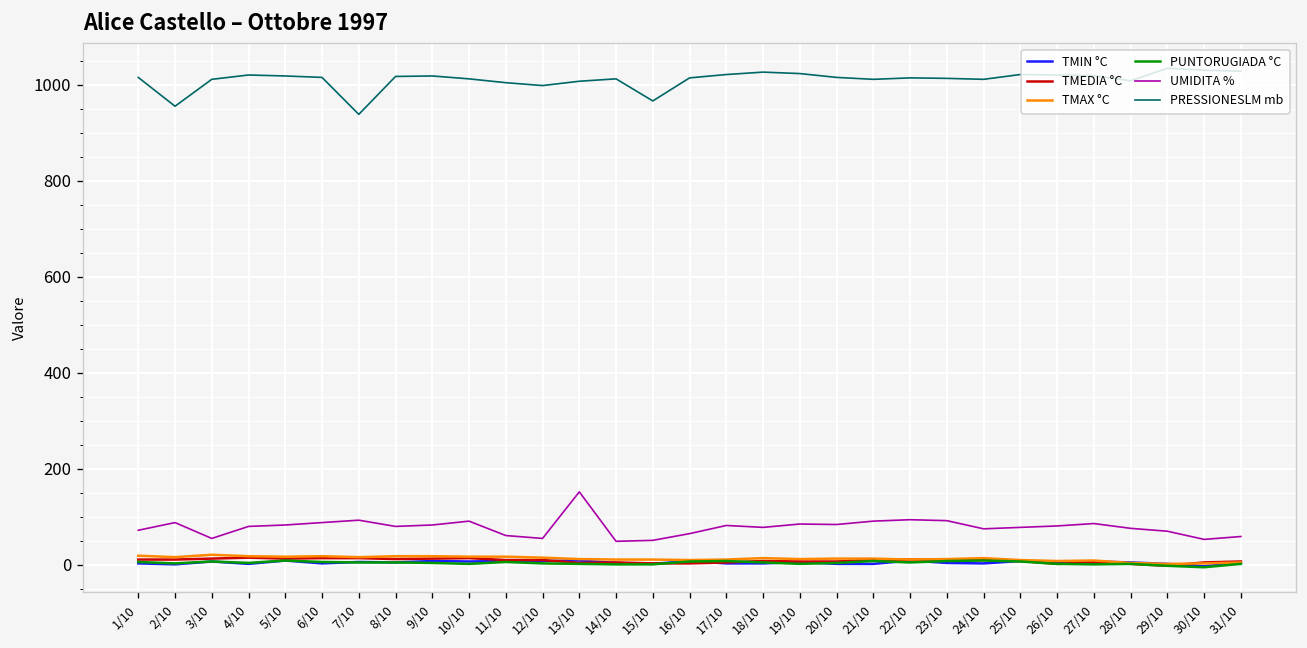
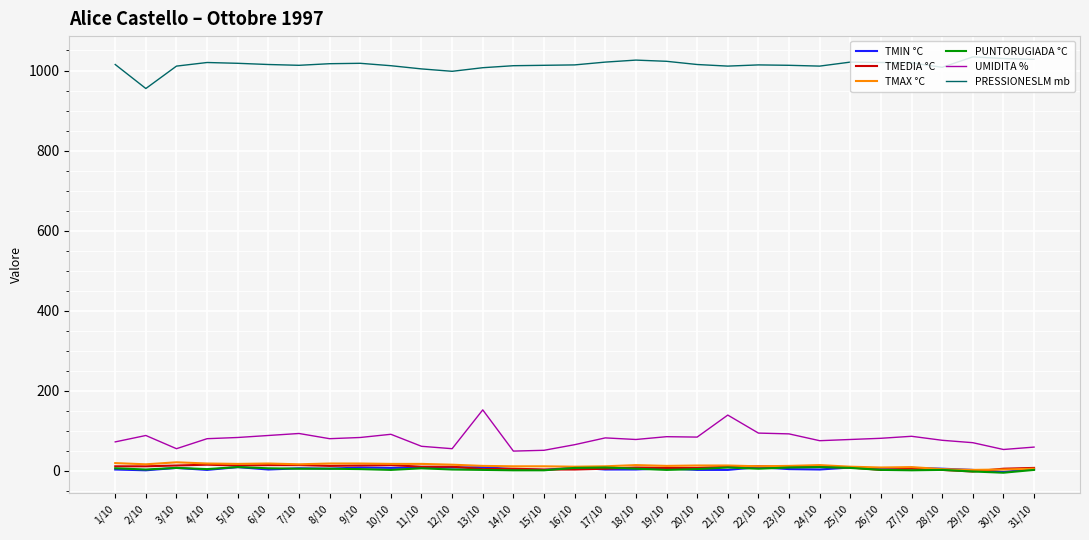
PRESSIONESLM mb, 7/10: 940 -> 1010
PRESSIONESLM mb, 15/10: 970 -> 1010
UMIDITA %, 21/10: 90 -> 140
